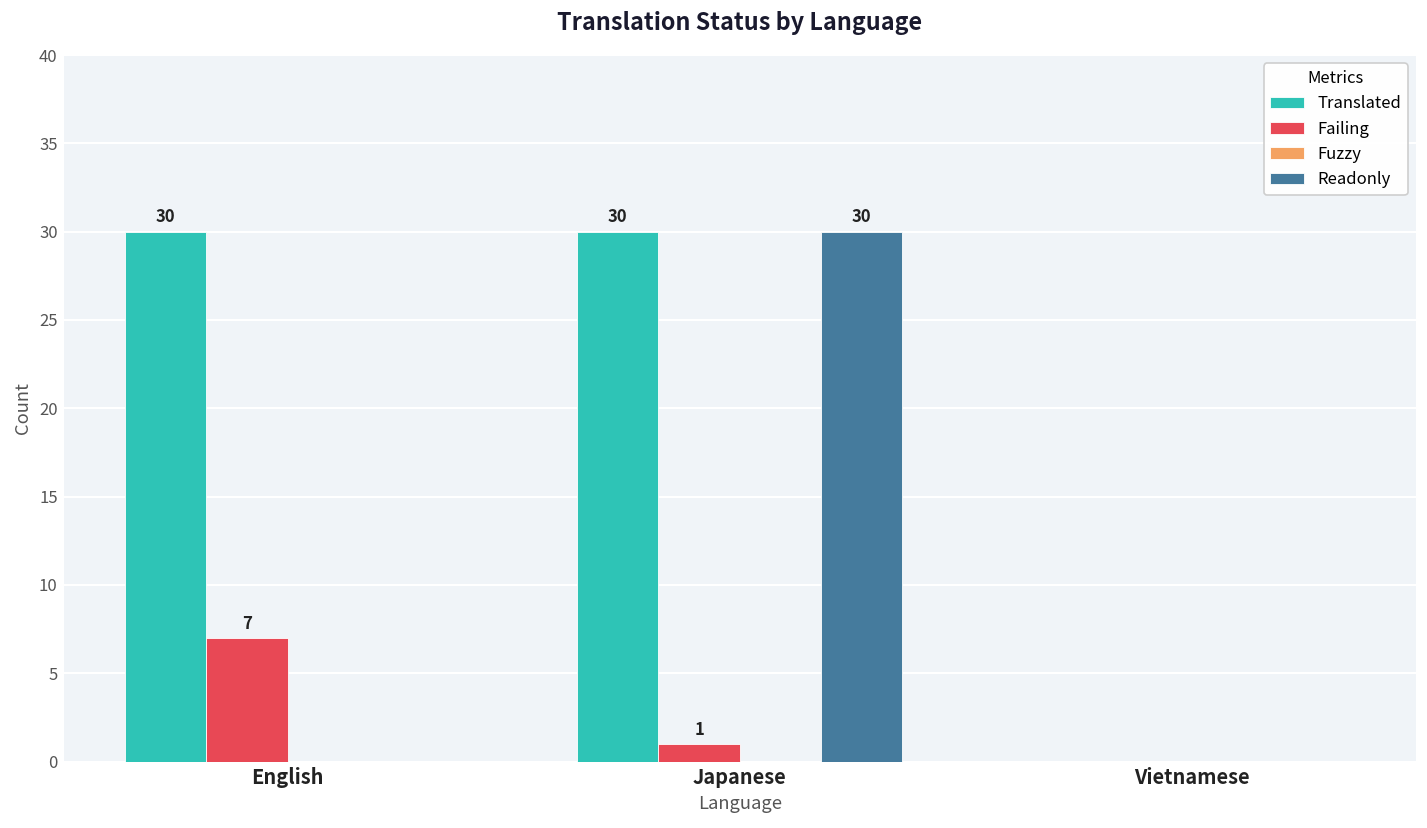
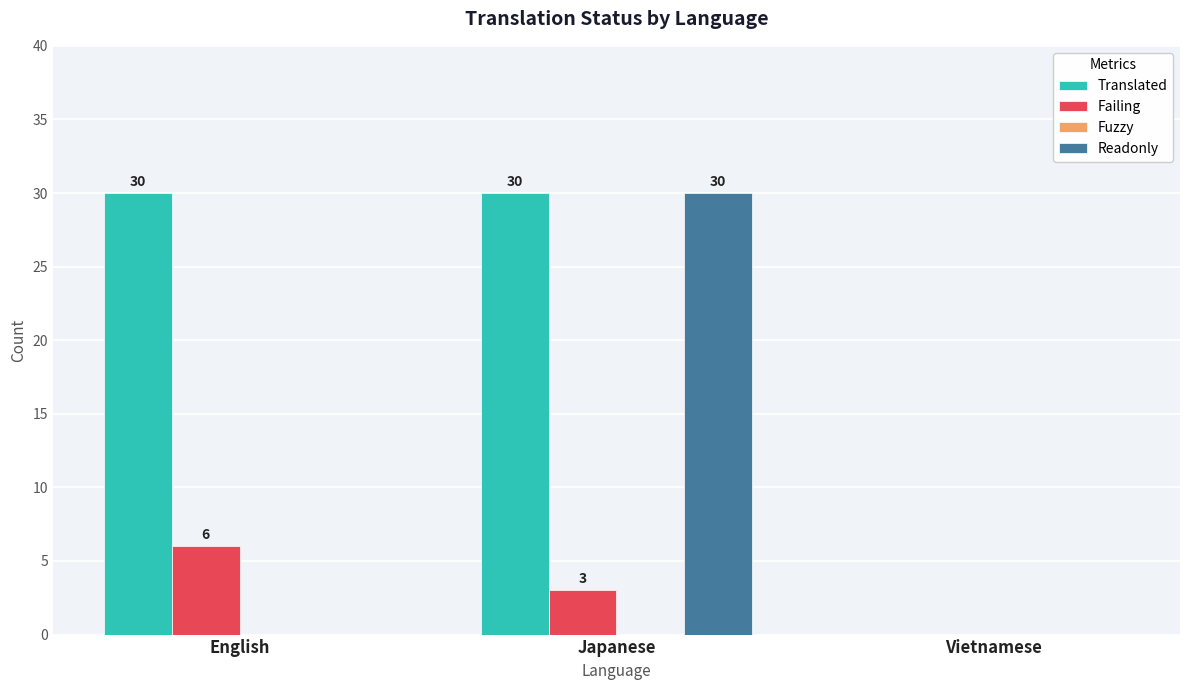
Failing, English: 7 -> 6
Failing, Japanese: 1 -> 3
